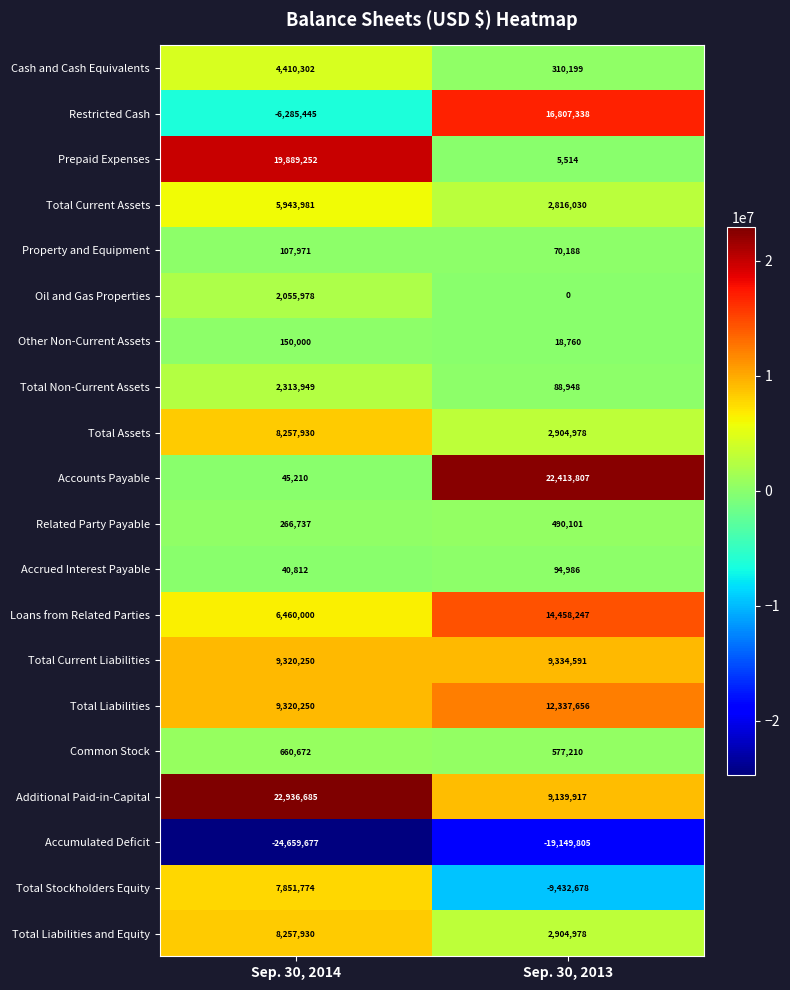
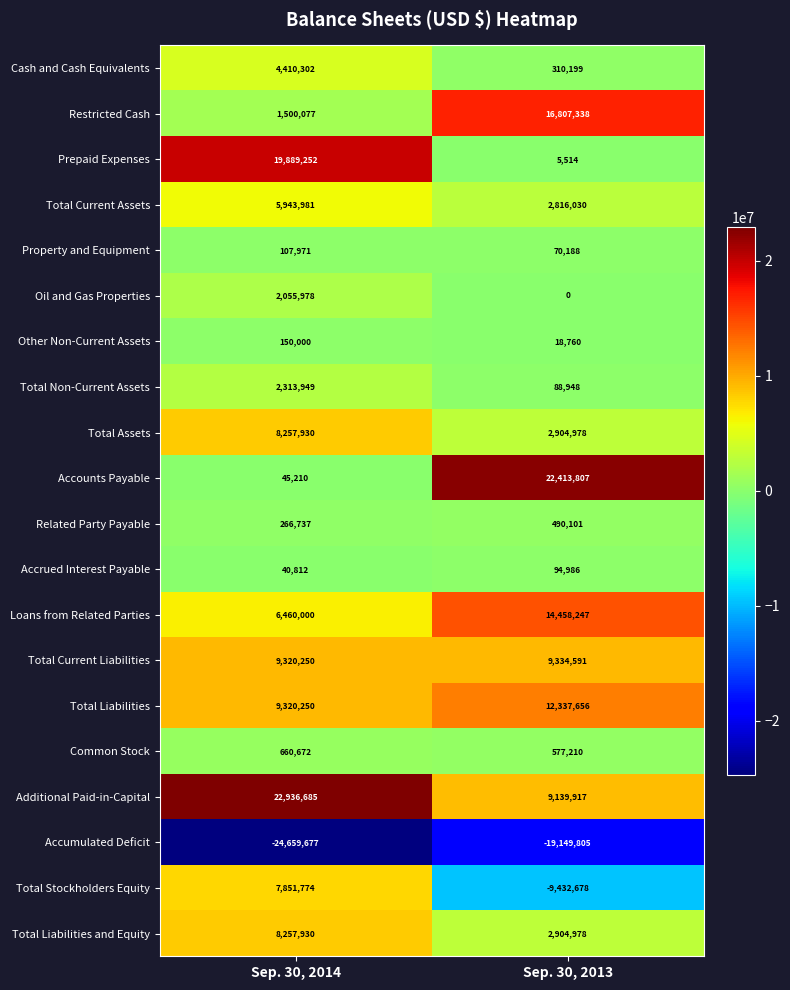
Restricted Cash, Sep. 30, 2014: -6,285,445 -> 1,500,077
